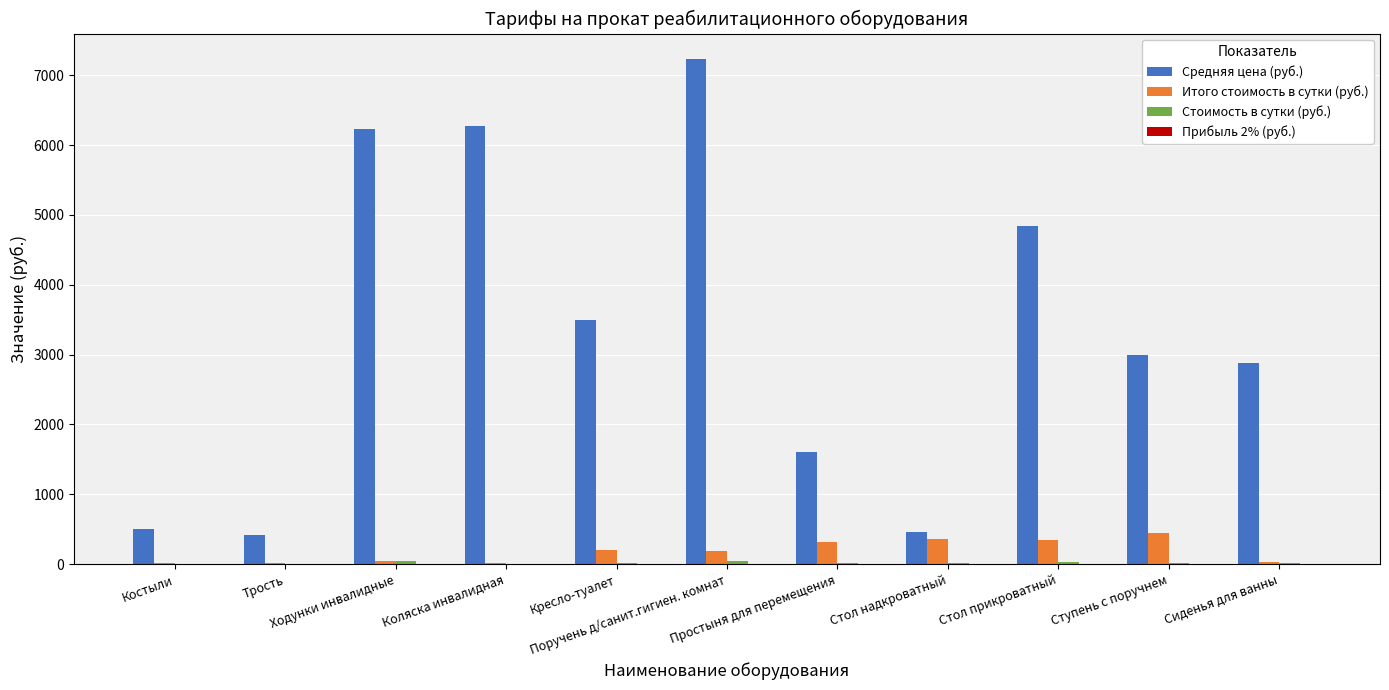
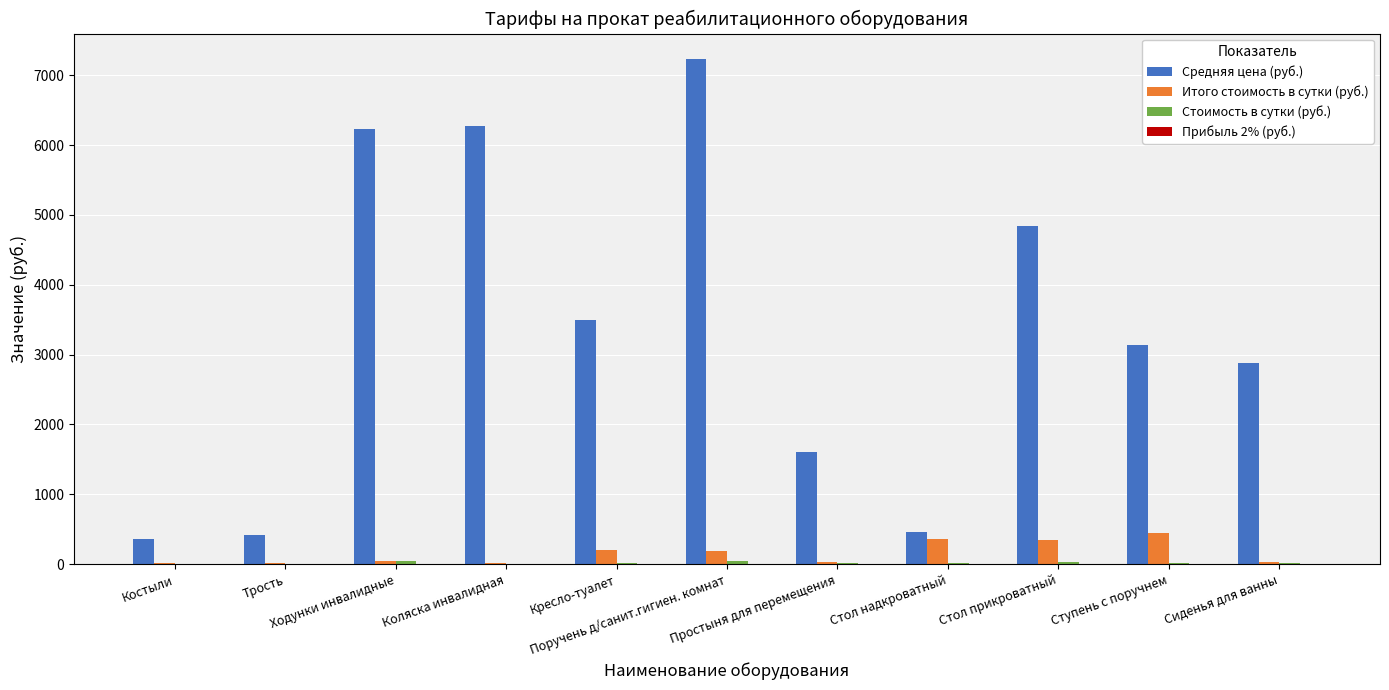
Средняя цена (руб.), Костыли: 500 -> 400
Итого стоимость в сутки (руб.), Простыня для перемещения: 300 -> 0
Средняя цена (руб.), Ступень с поручнем: 3000 -> 3100
